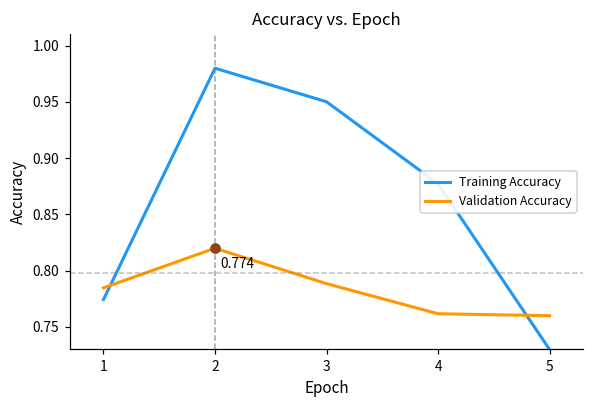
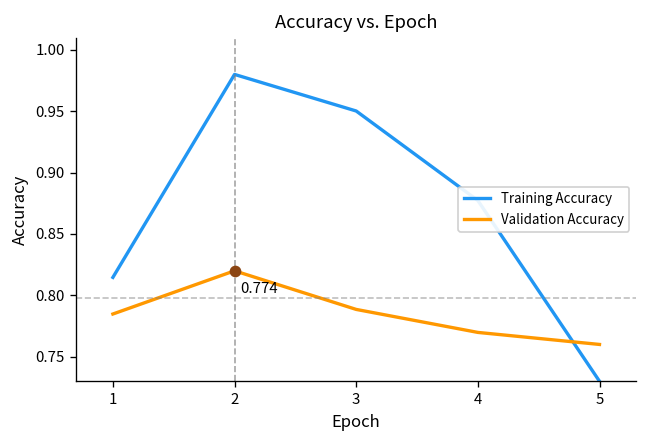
Training Accuracy, 1: 0.774 -> 0.815
Validation Accuracy, 4: 0.762 -> 0.770
